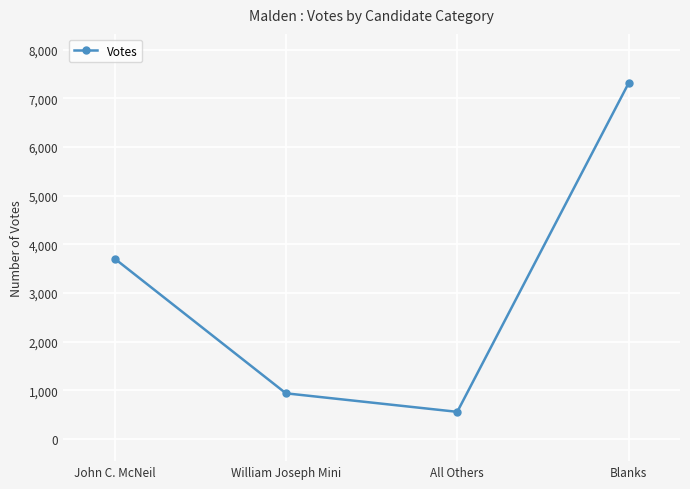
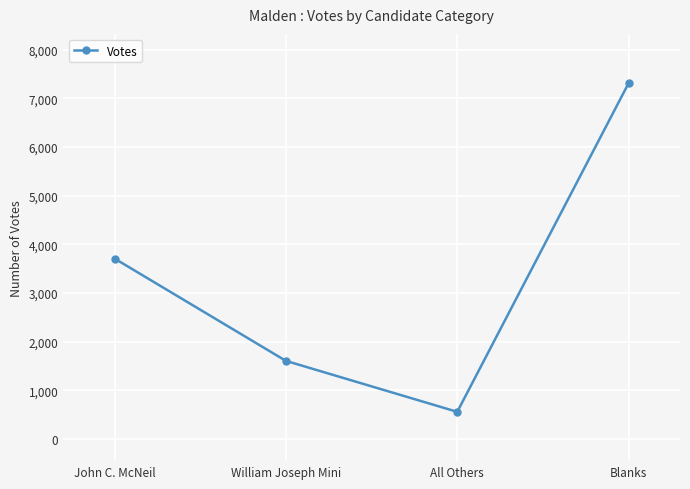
William Joseph Mini: 900 -> 1,600
